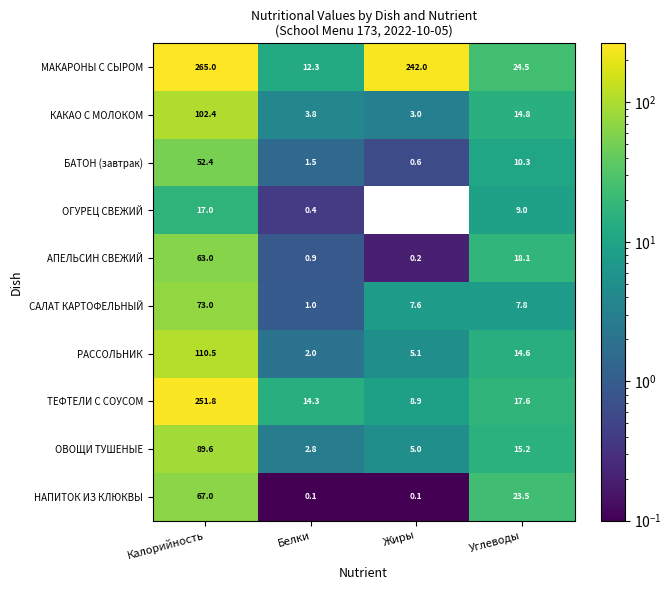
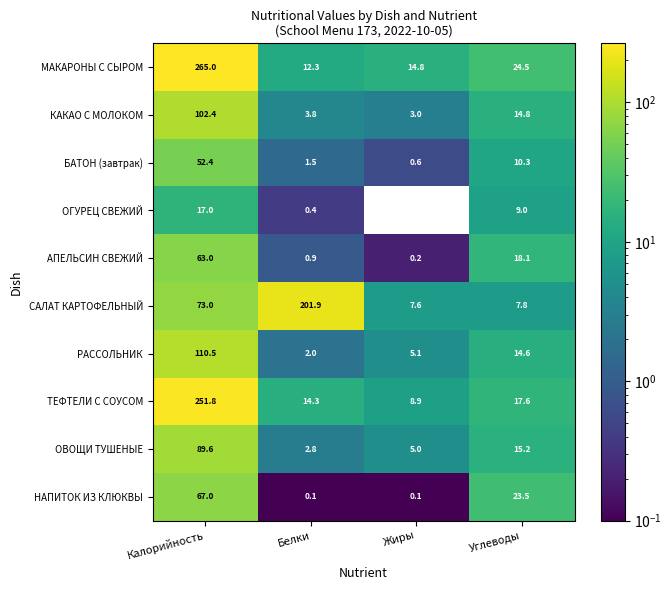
МАКАРОНЫ С СЫРОМ, Жиры: 242.0 -> 14.8
САЛАТ КАРТОФЕЛЬНЫЙ, Белки: 1.0 -> 201.9
